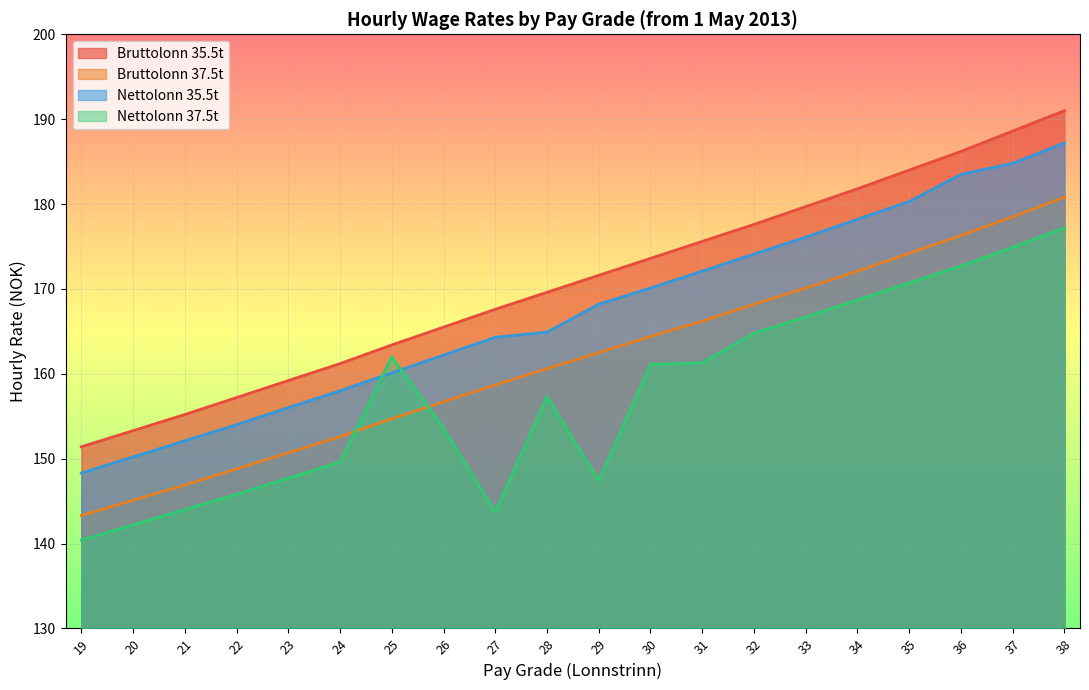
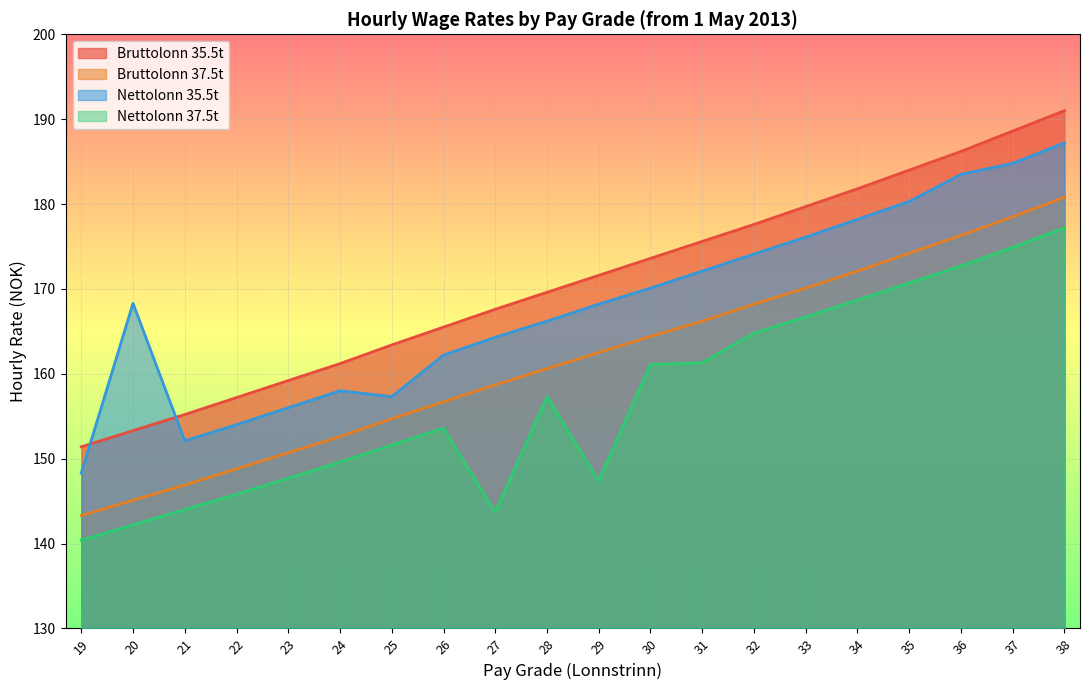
Nettolonn 35.5t, 20: 150 -> 168
Nettolonn 35.5t, 25: 160 -> 157
Nettolonn 37.5t, 25: 162 -> 152
Nettolonn 35.5t, 28: 165 -> 166
